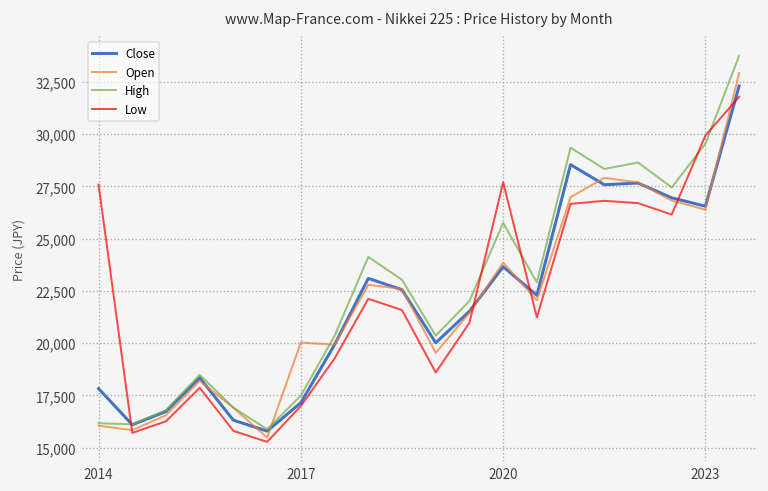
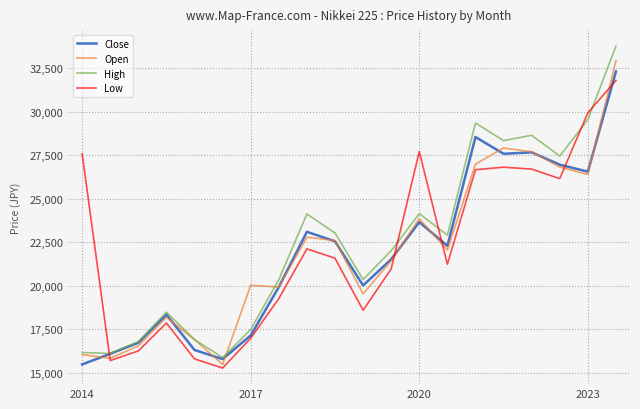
Close, 2014: 17,800 -> 15,500
High, 2020: 25,800 -> 24,100
